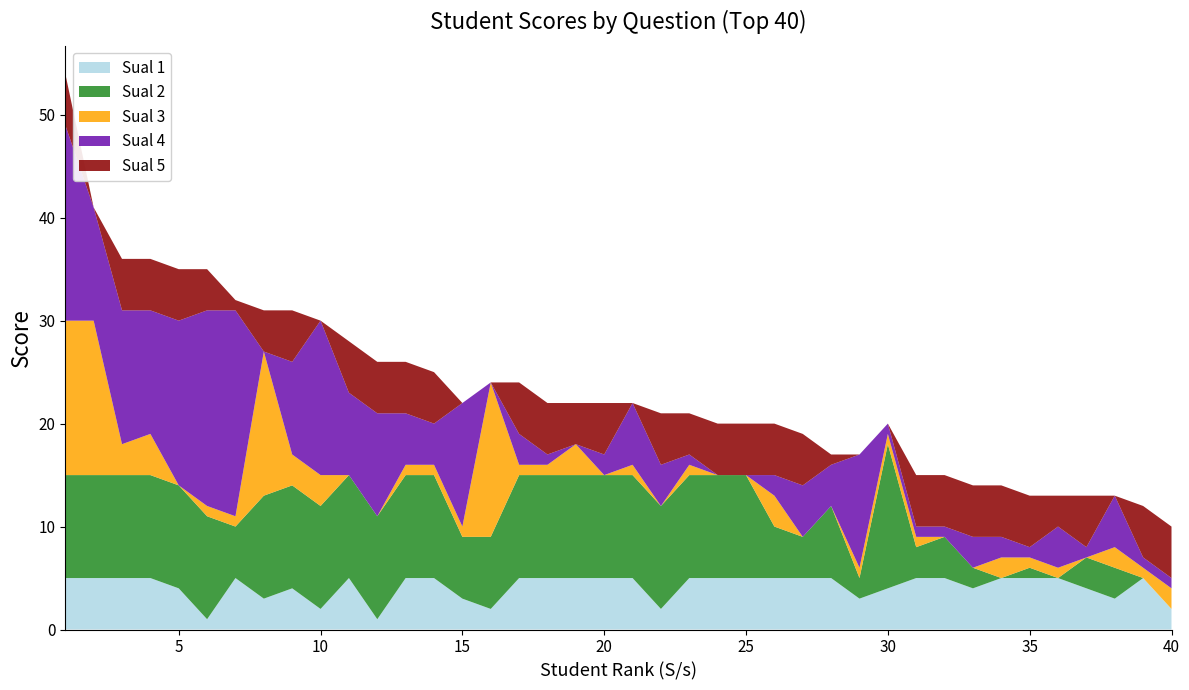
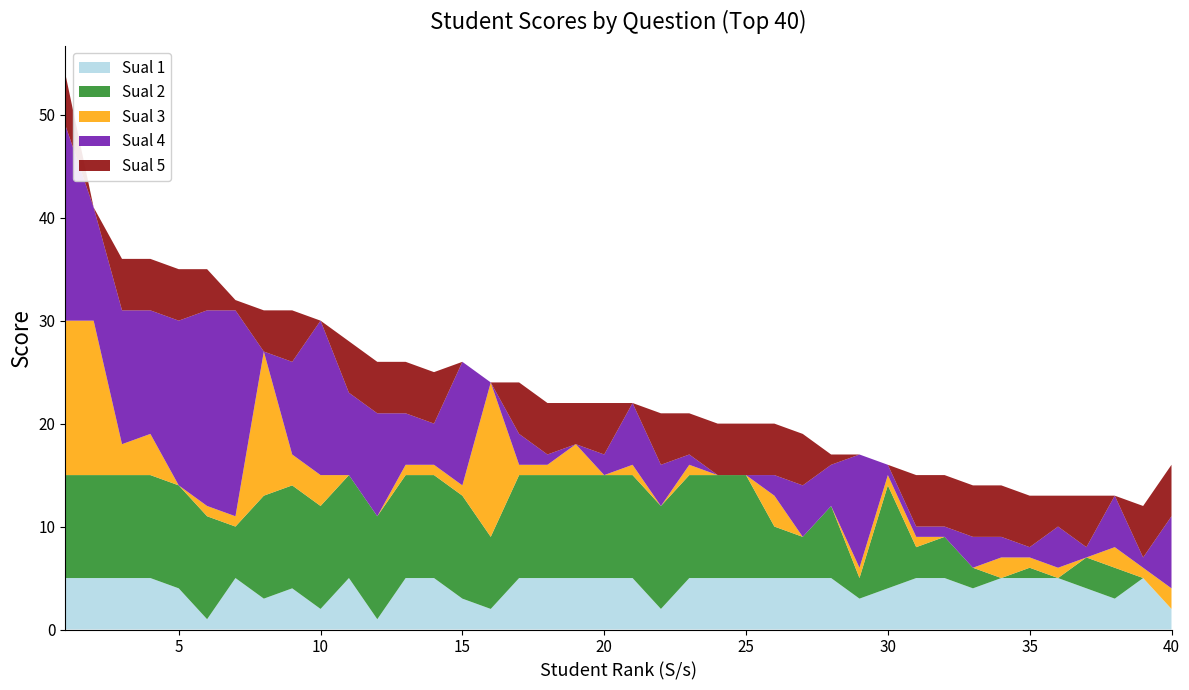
Sual 2, 15: 6 -> 10
Sual 2, 30: 14 -> 10
Sual 4, 40: 1 -> 7
